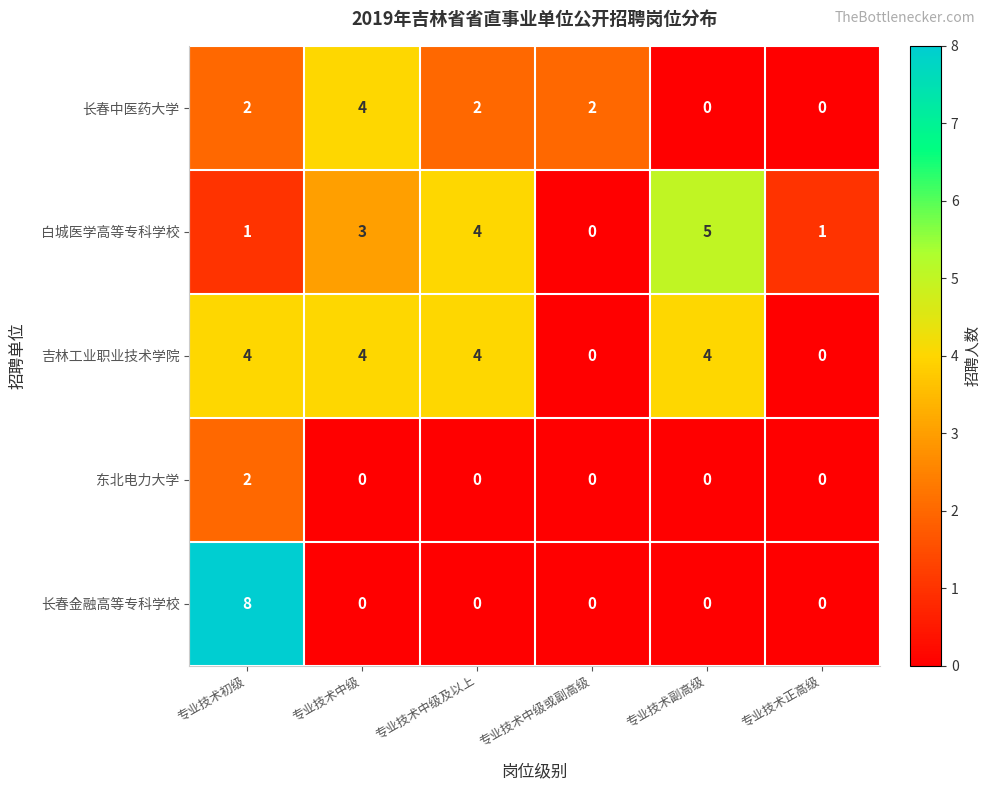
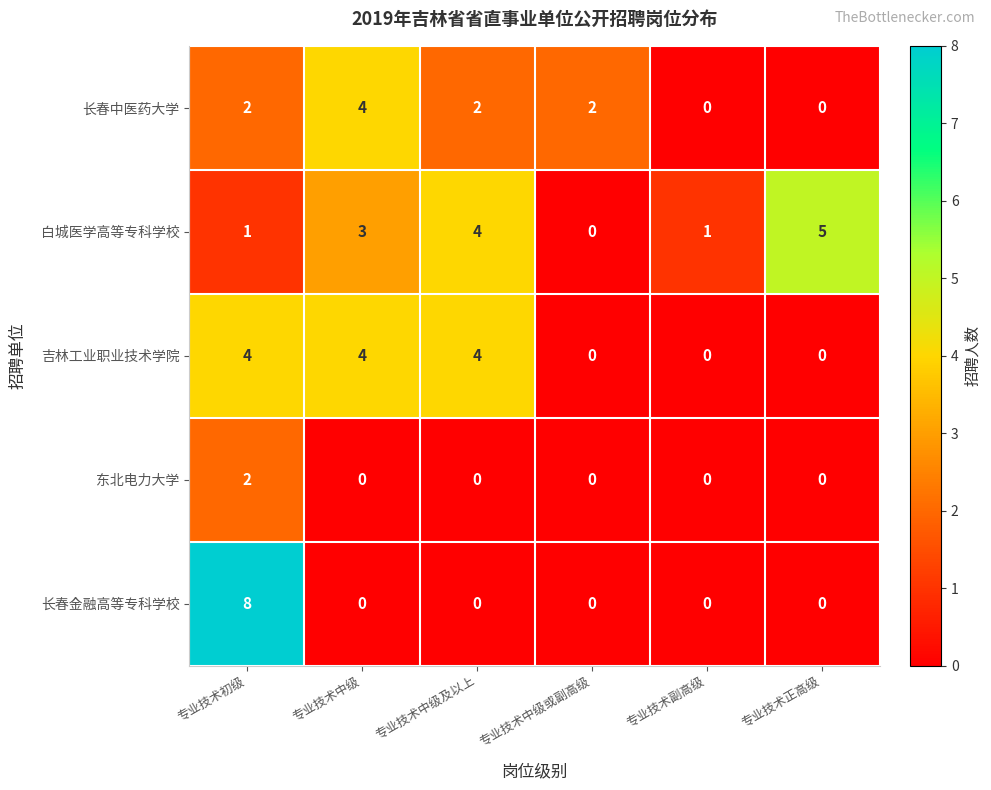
白城医学高等专科学校, 专业技术副高级: 5 -> 1
白城医学高等专科学校, 专业技术正高级: 1 -> 5
吉林工业职业技术学院, 专业技术副高级: 4 -> 0
